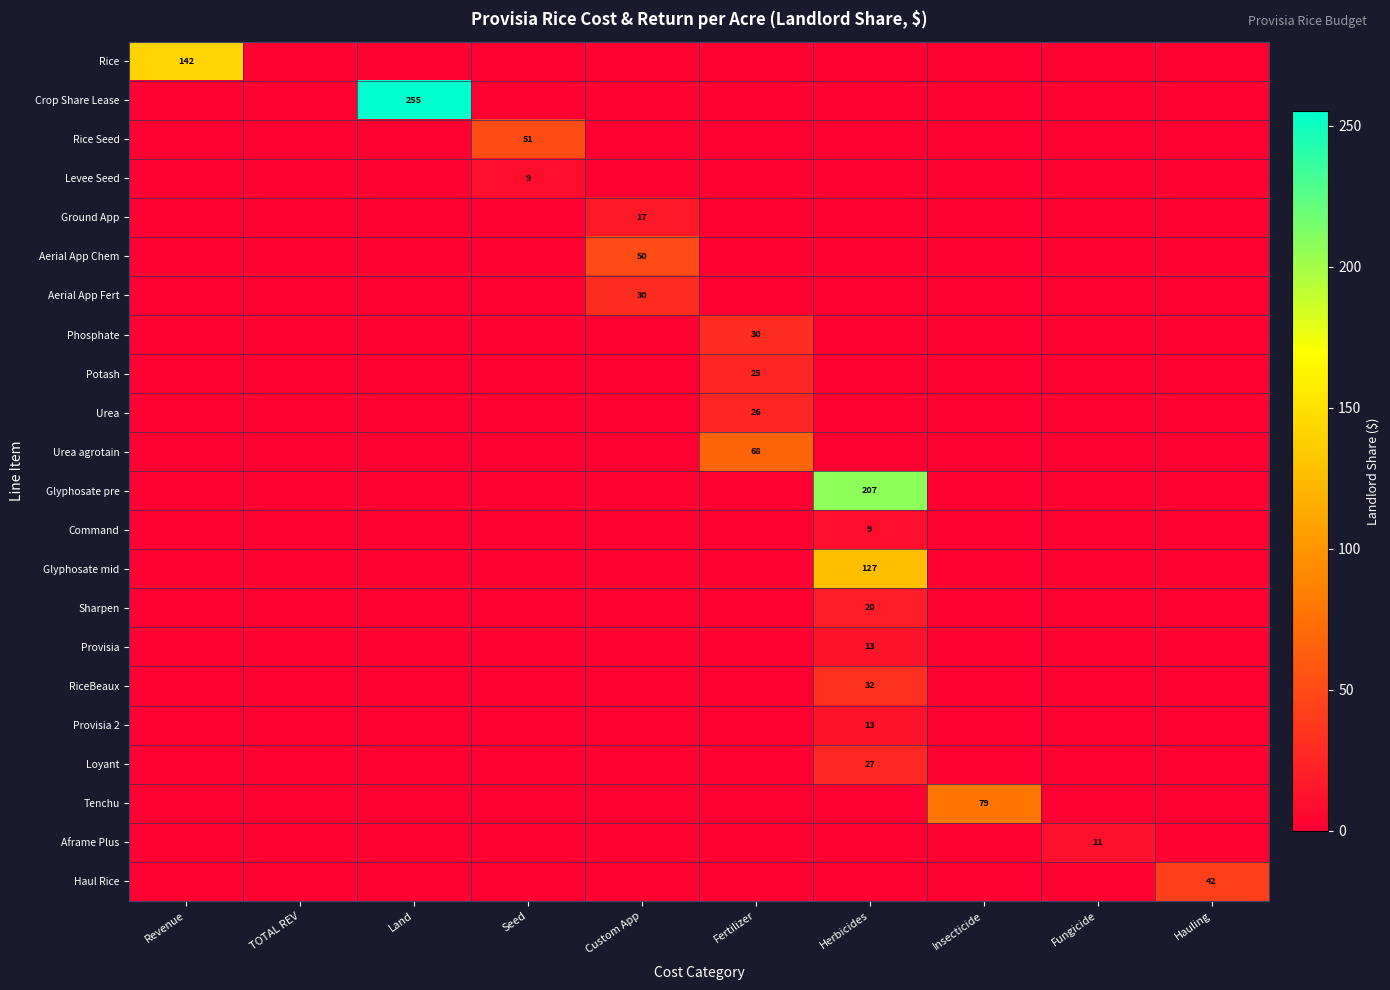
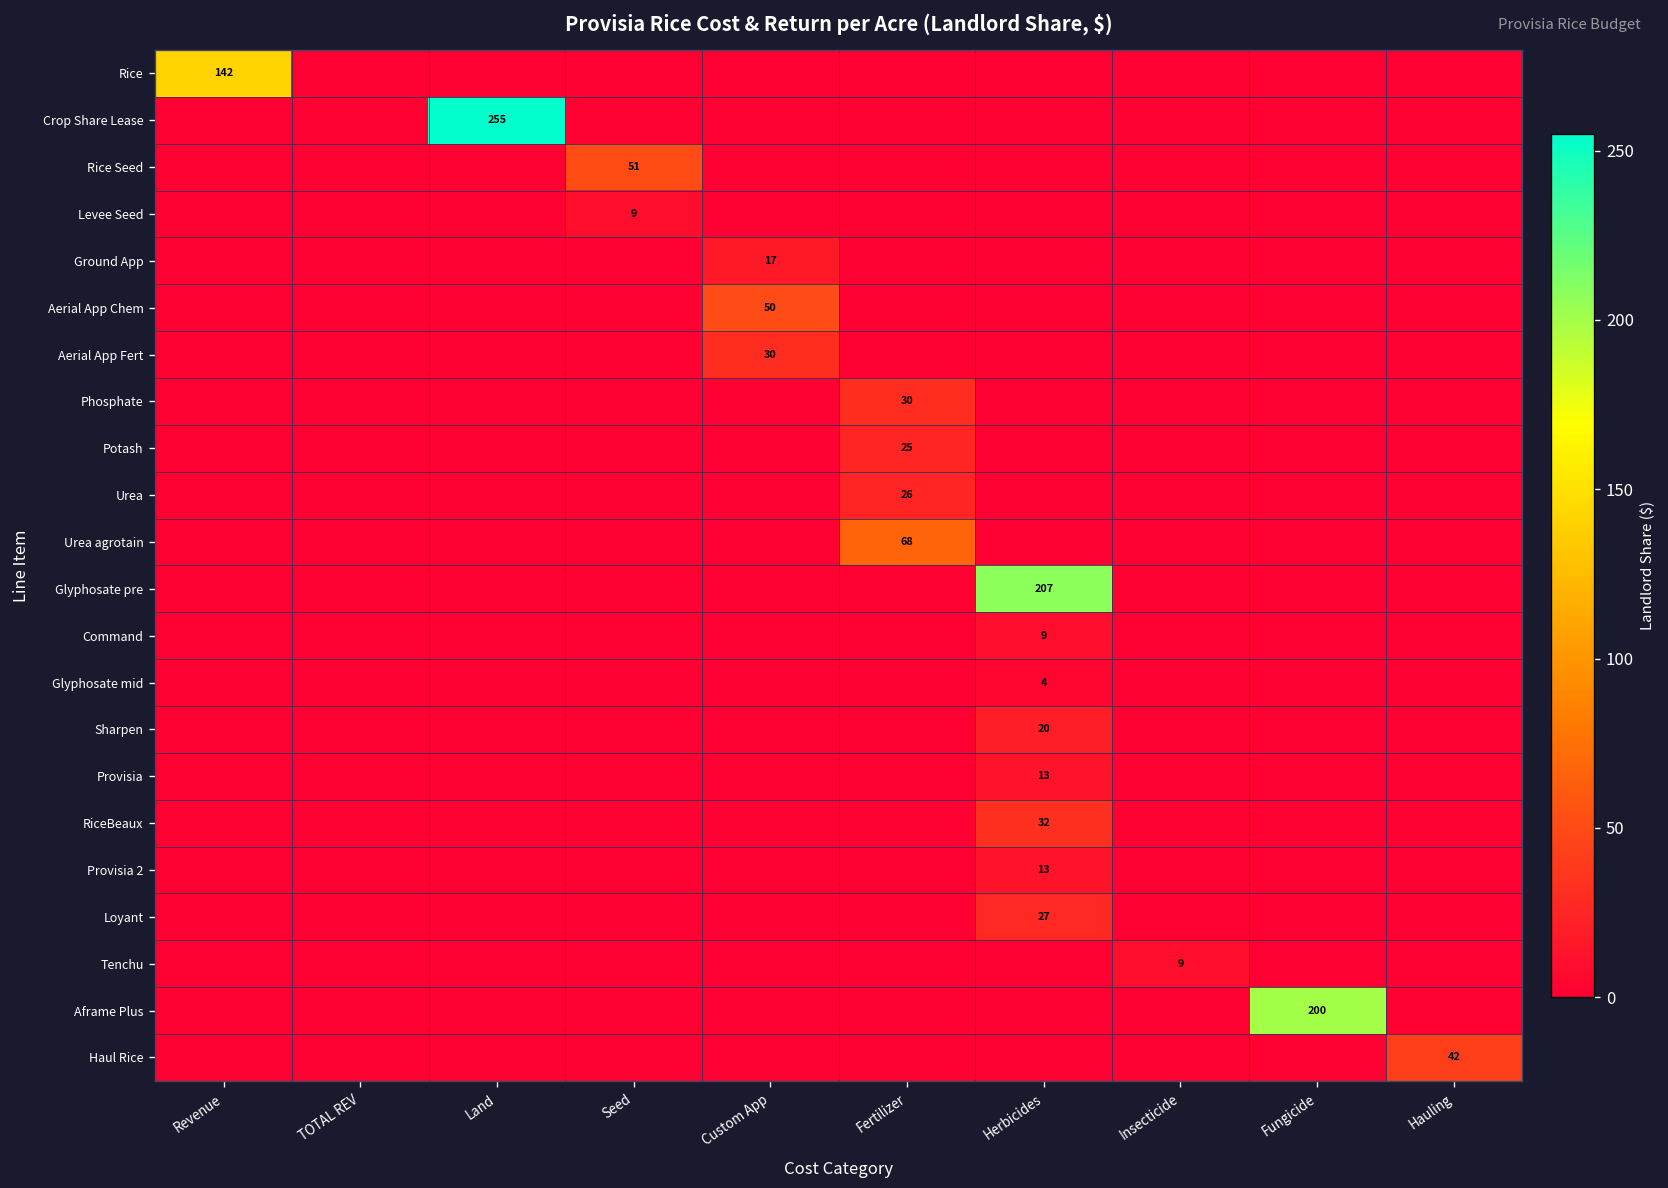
Glyphosate mid, Herbicides: 127 -> 4
Tenchu, Insecticide: 79 -> 9
Aframe Plus, Fungicide: 11 -> 200
